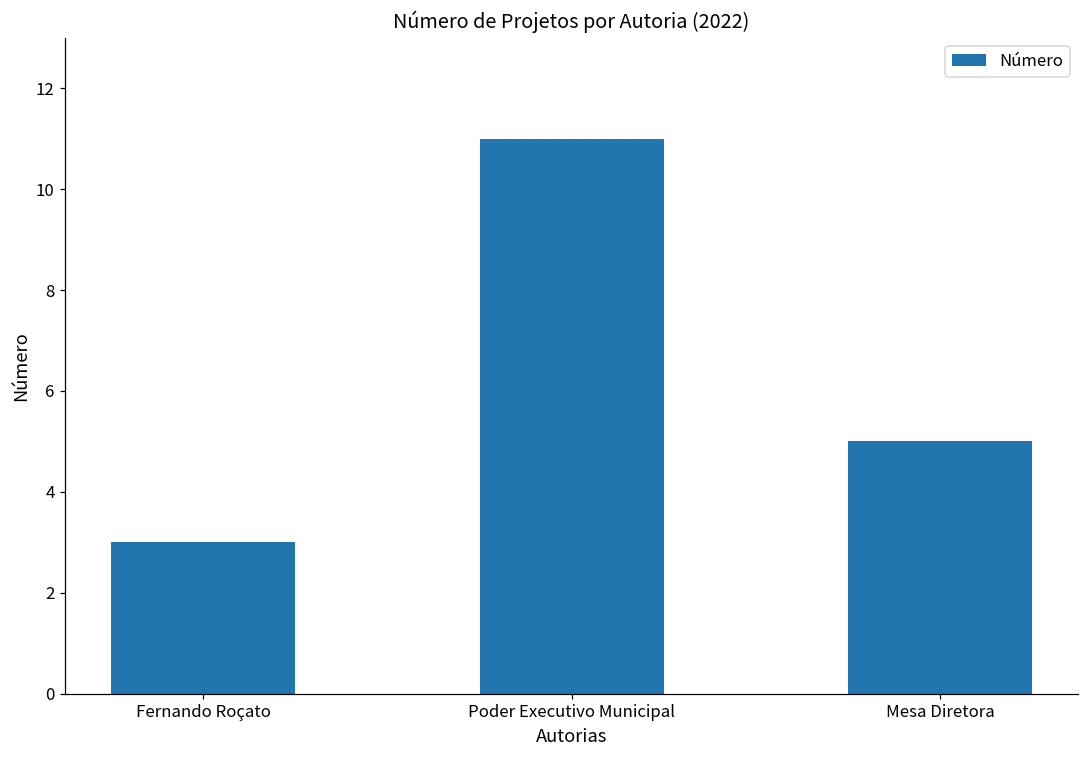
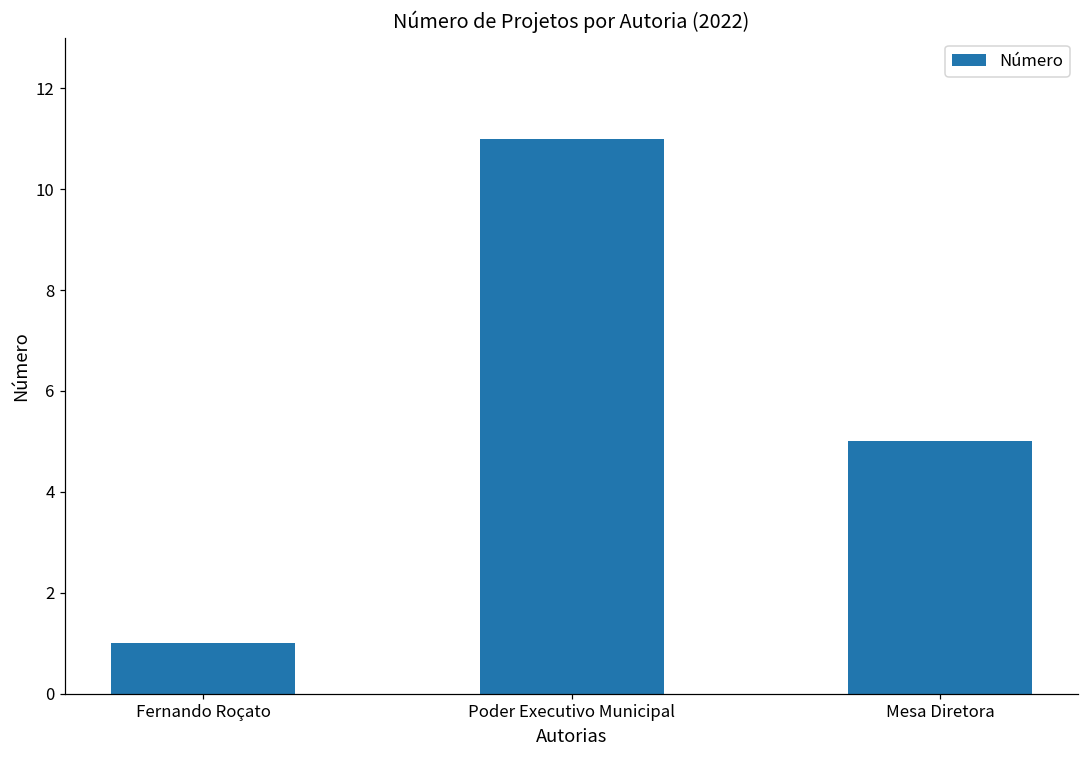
Fernando Roçato: 3 -> 1
